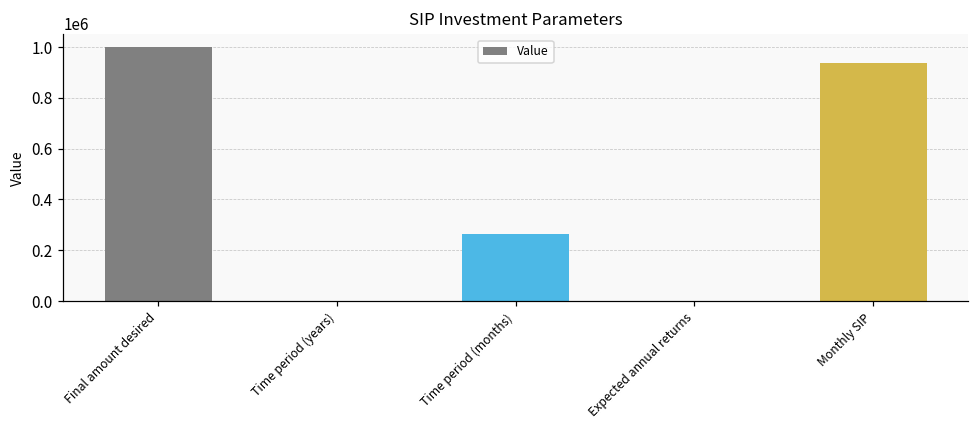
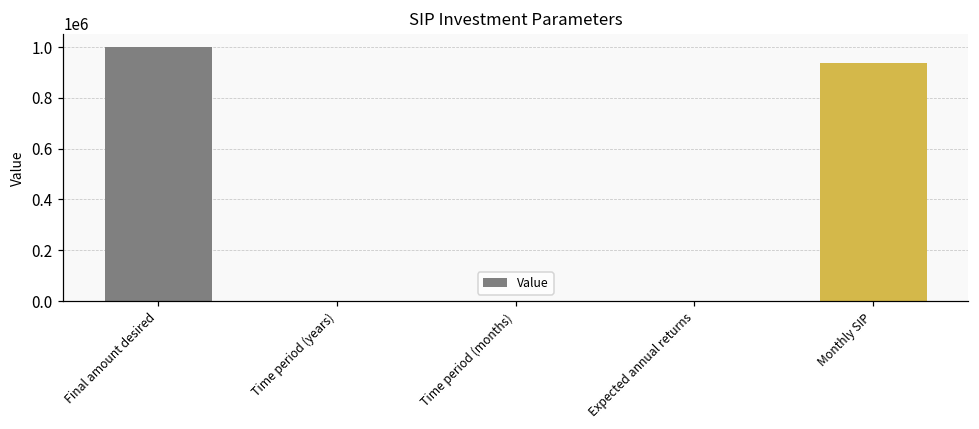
Time period (months): 260000 -> 0
